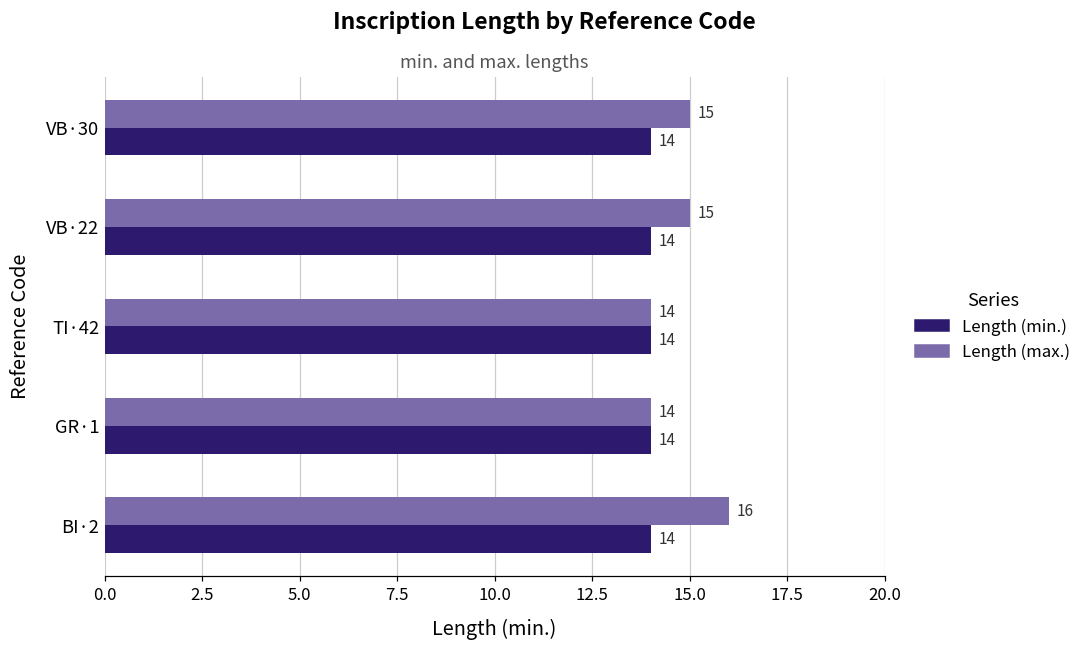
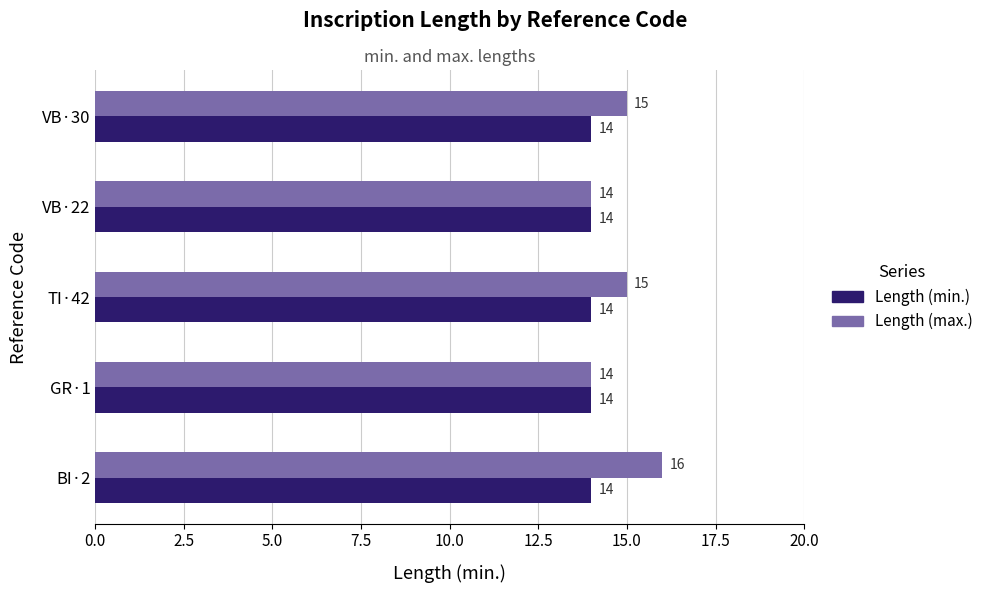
Length (max.), VB·22: 15 -> 14
Length (max.), TI·42: 14 -> 15
